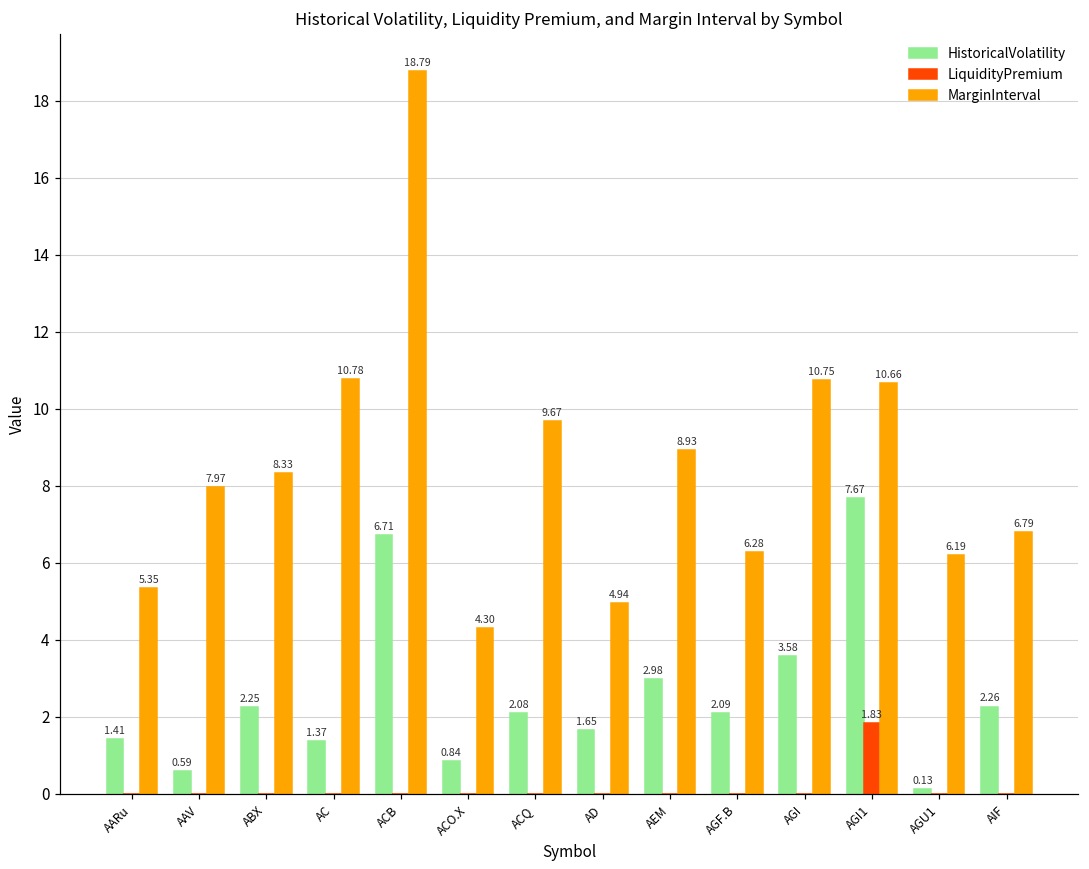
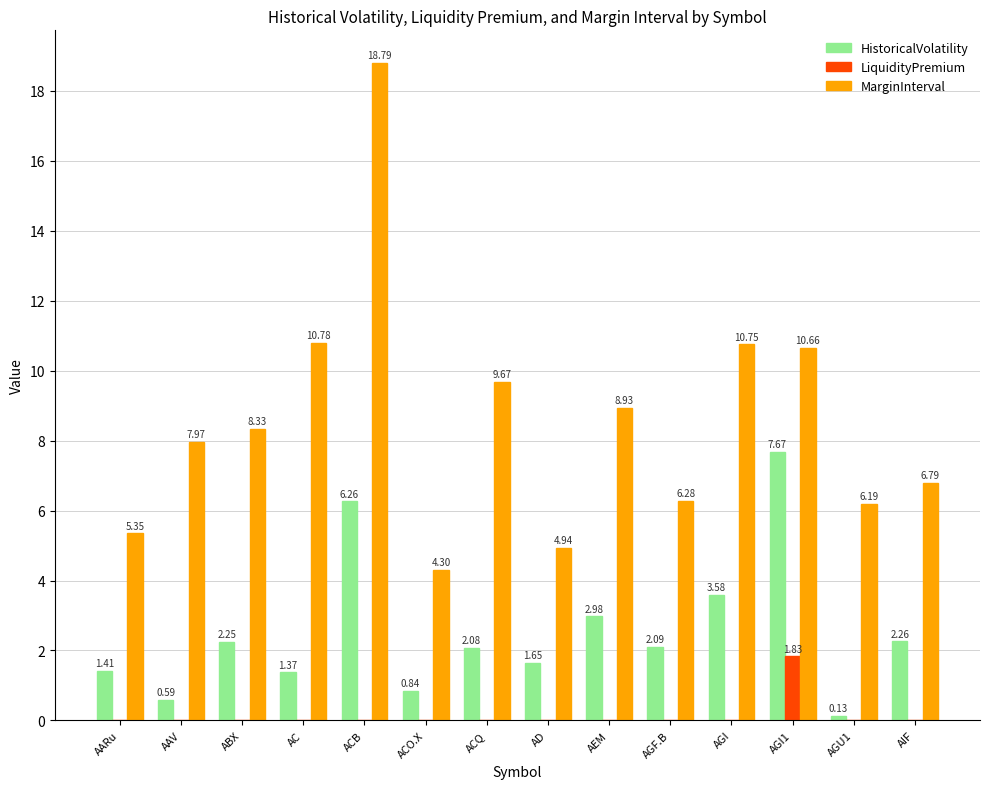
HistoricalVolatility, ACB: 6.71 -> 6.26
